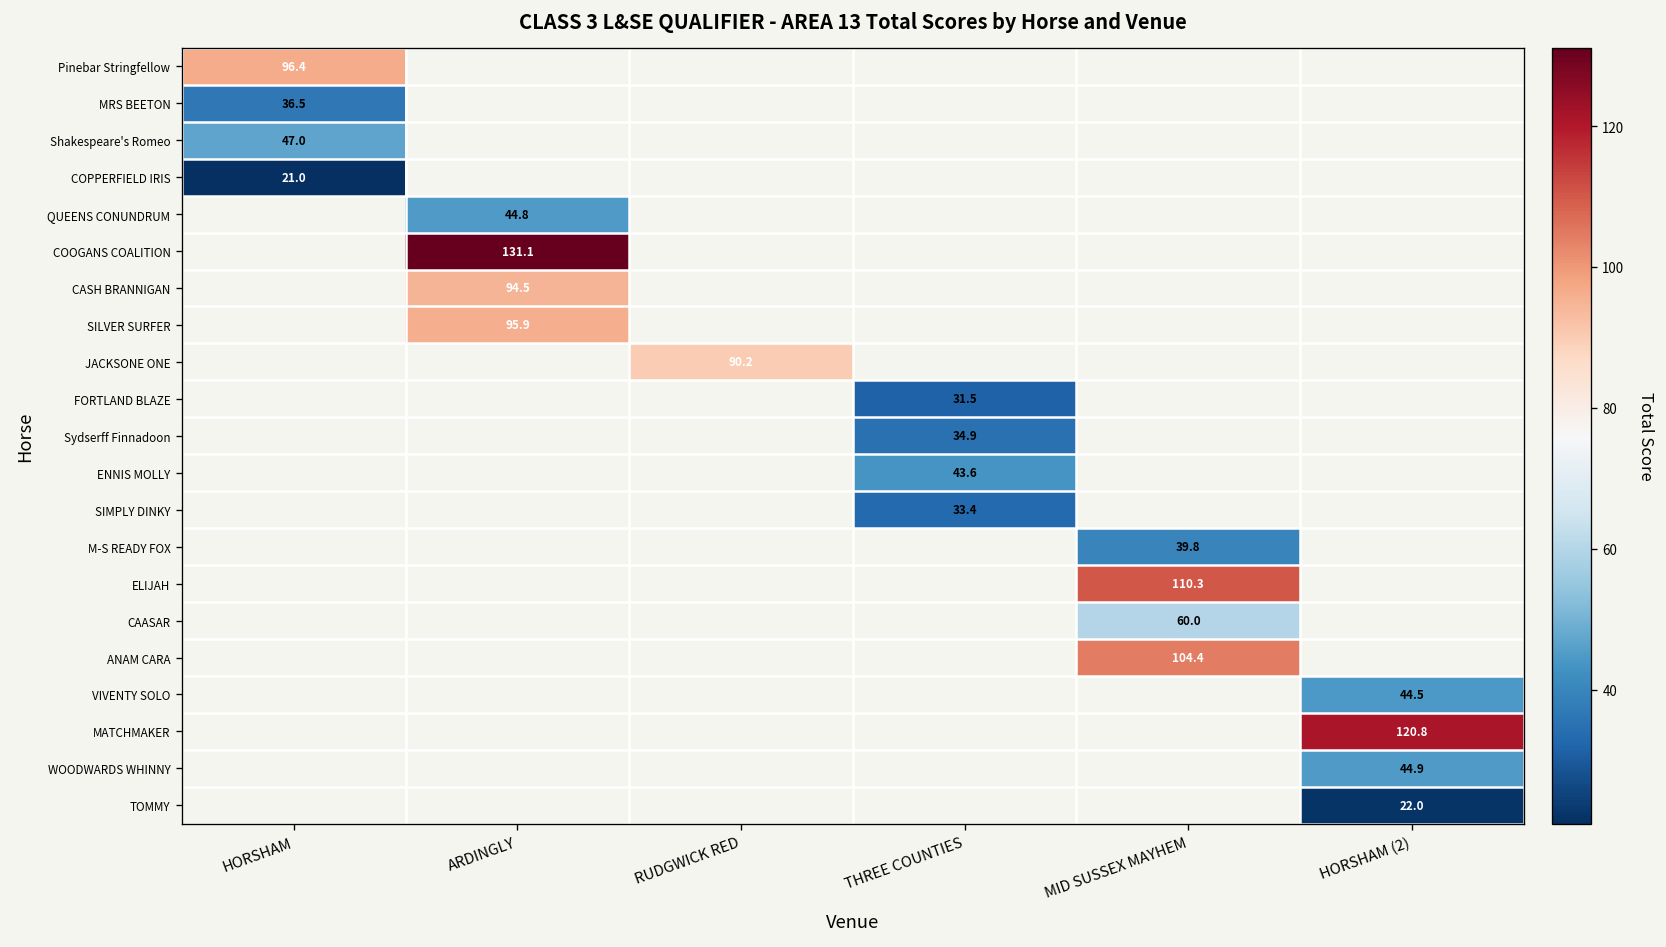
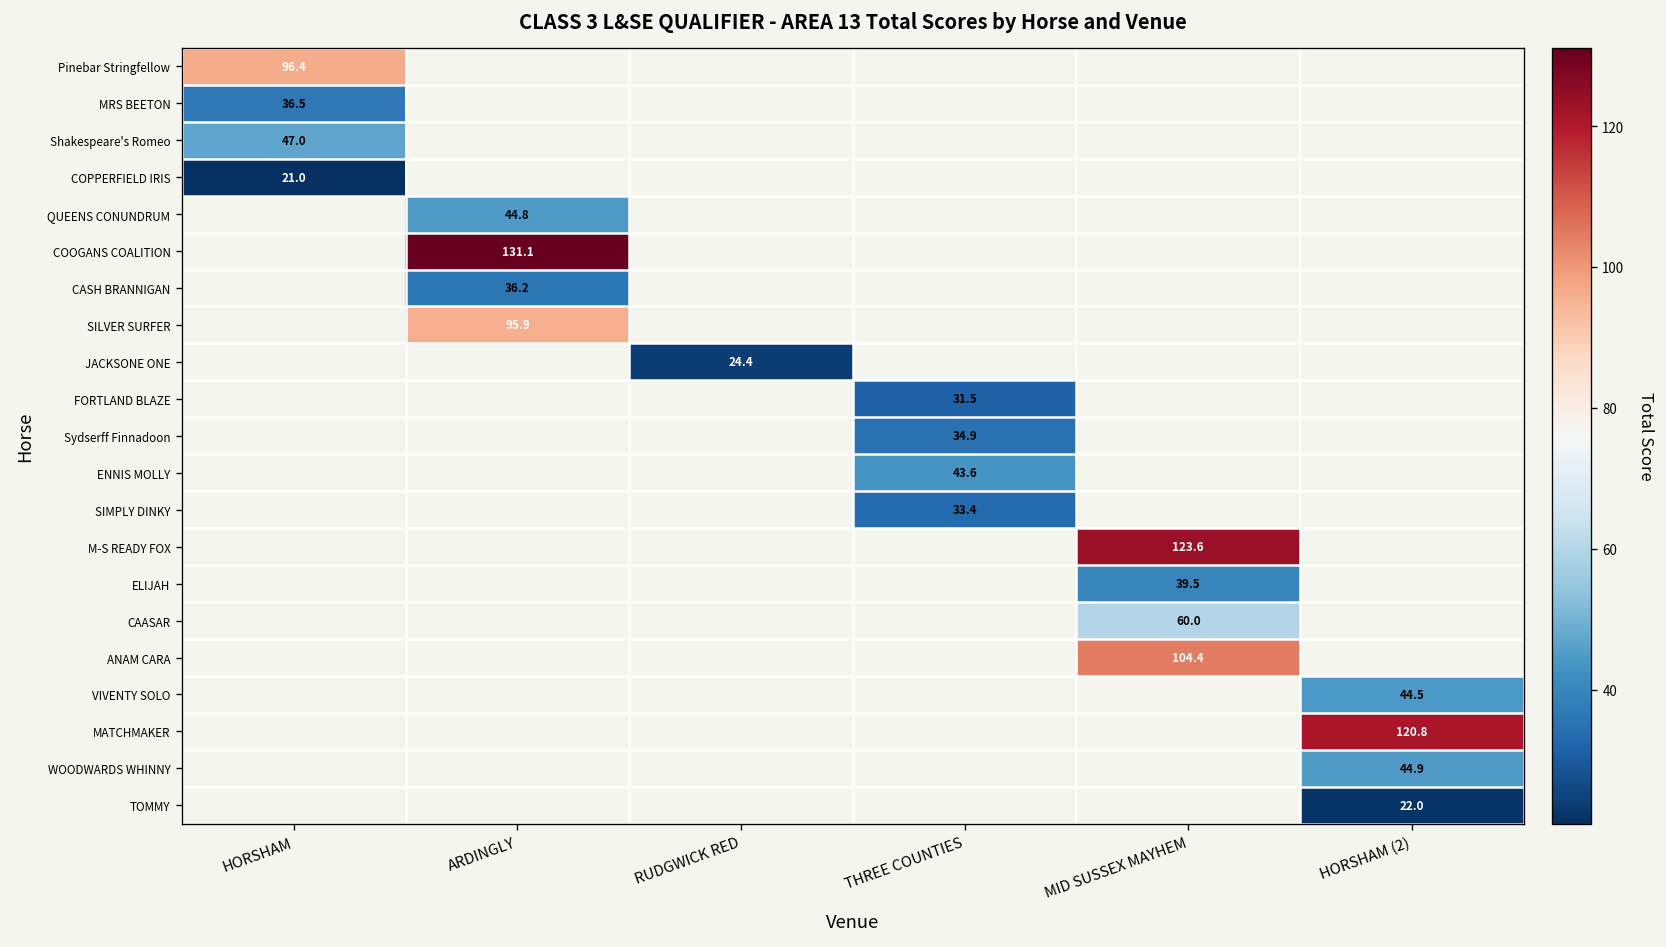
CASH BRANNIGAN, ARDINGLY: 94.5 -> 36.2
JACKSONE ONE, RUDGWICK RED: 90.2 -> 24.4
M-S READY FOX, MID SUSSEX MAYHEM: 39.8 -> 123.6
ELIJAH, MID SUSSEX MAYHEM: 110.3 -> 39.5
